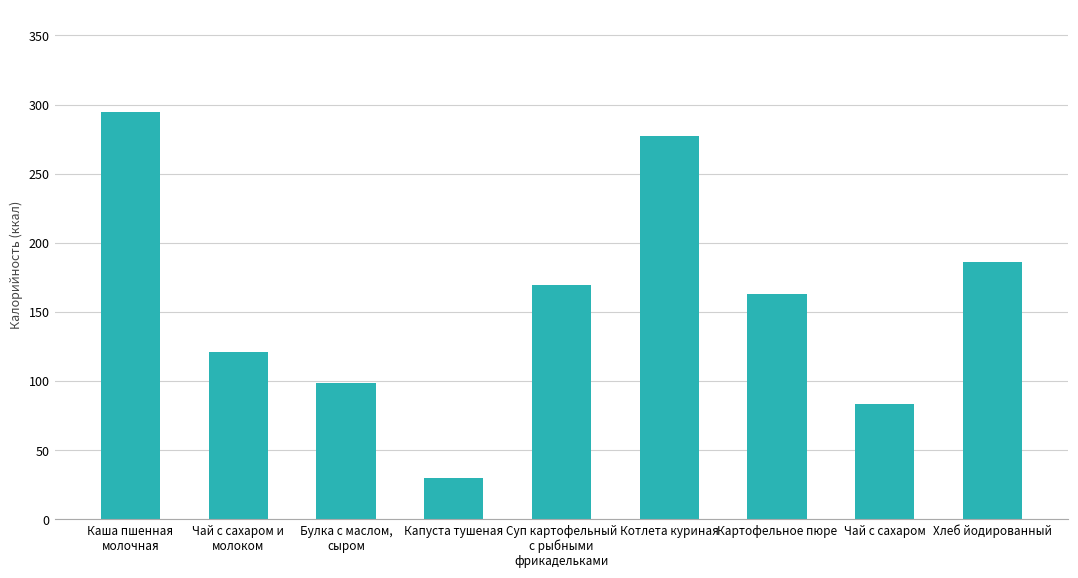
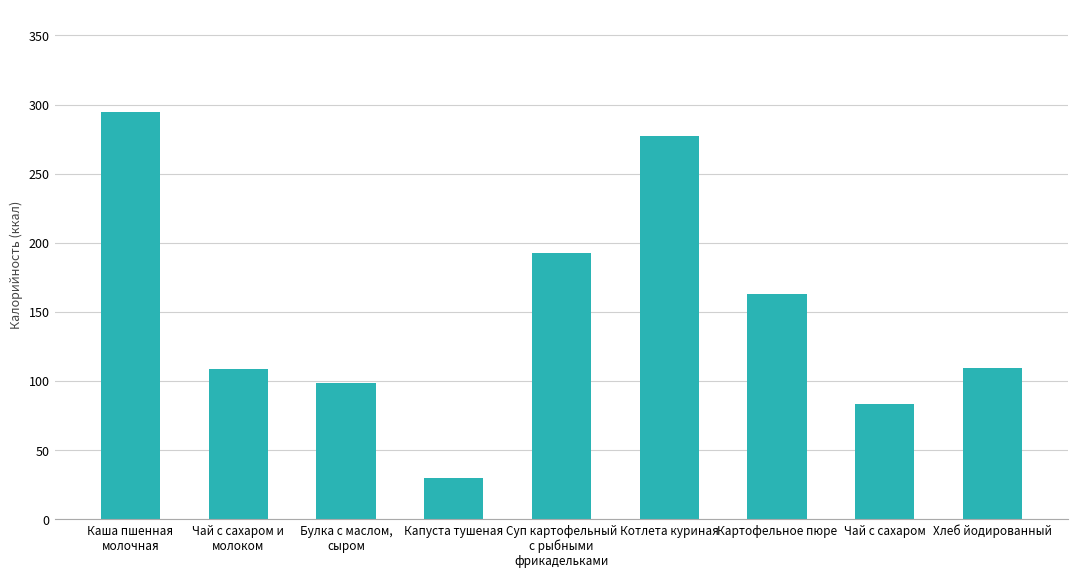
Чай с сахаром и молоком: 121 -> 109
Суп картофельный с рыбными фрикадельками: 169 -> 193
Хлеб йодированный: 186 -> 110
